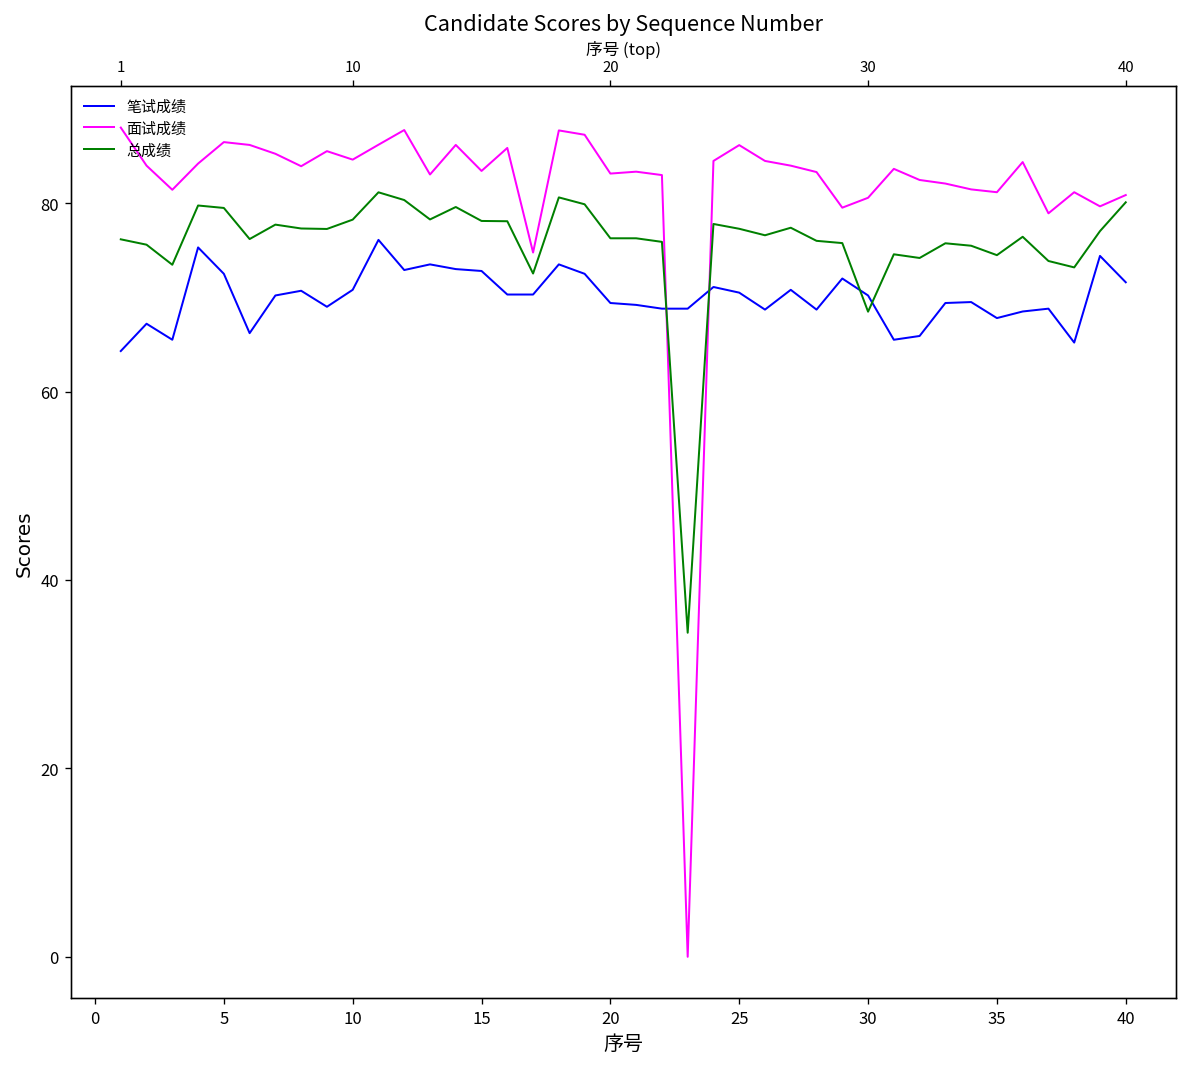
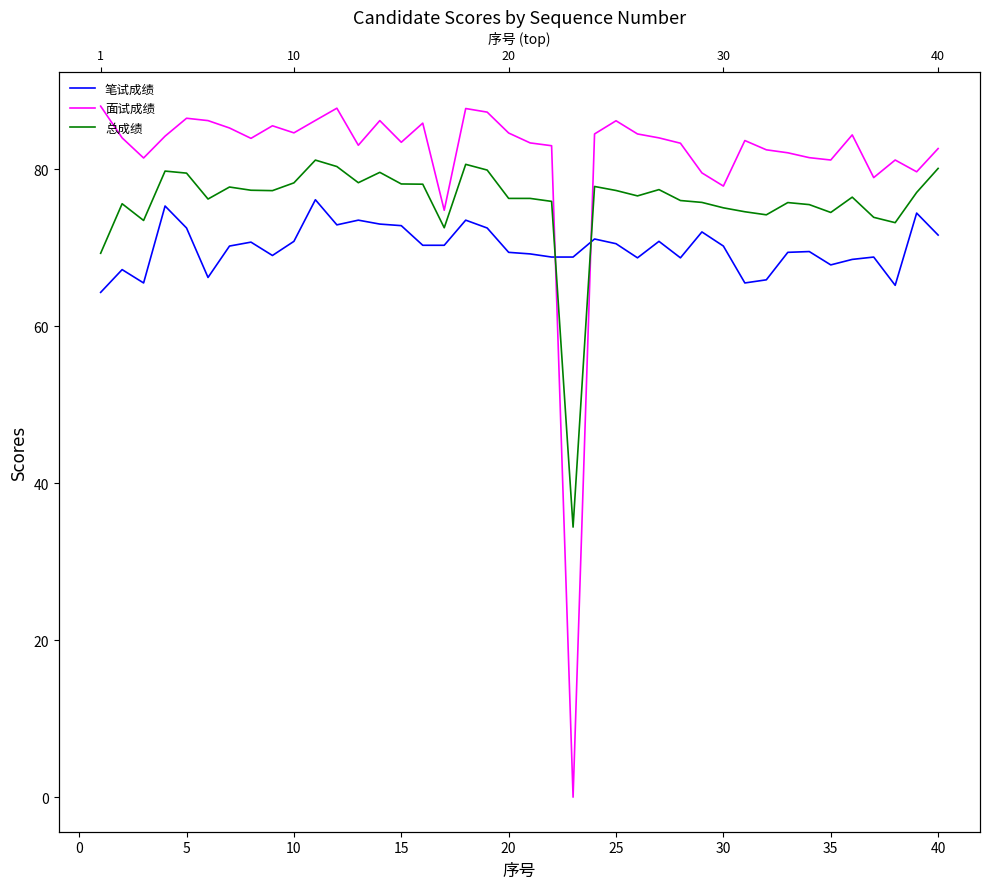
总成绩, 1: 76 -> 69
面试成绩, 20: 83 -> 85
面试成绩, 30: 81 -> 78
总成绩, 30: 68 -> 75
面试成绩, 40: 81 -> 83
